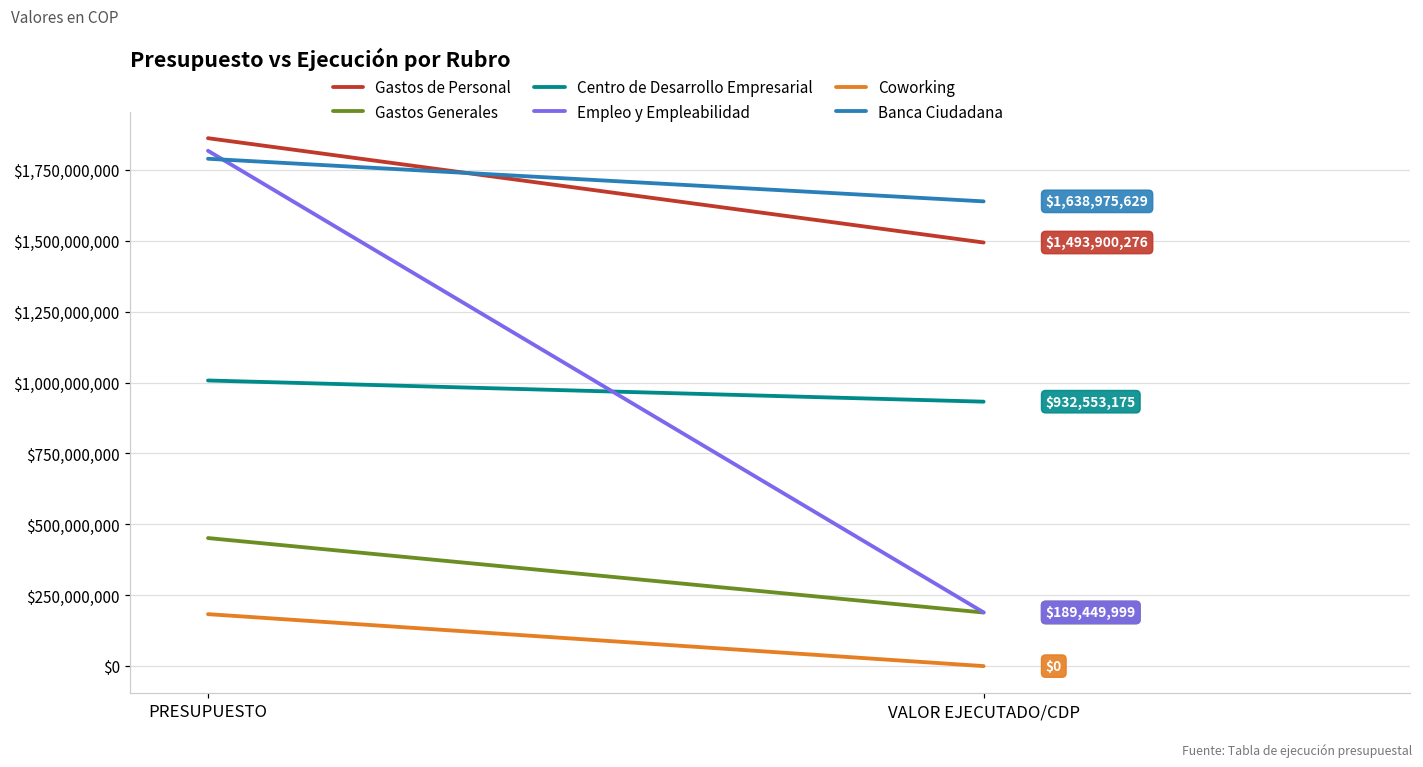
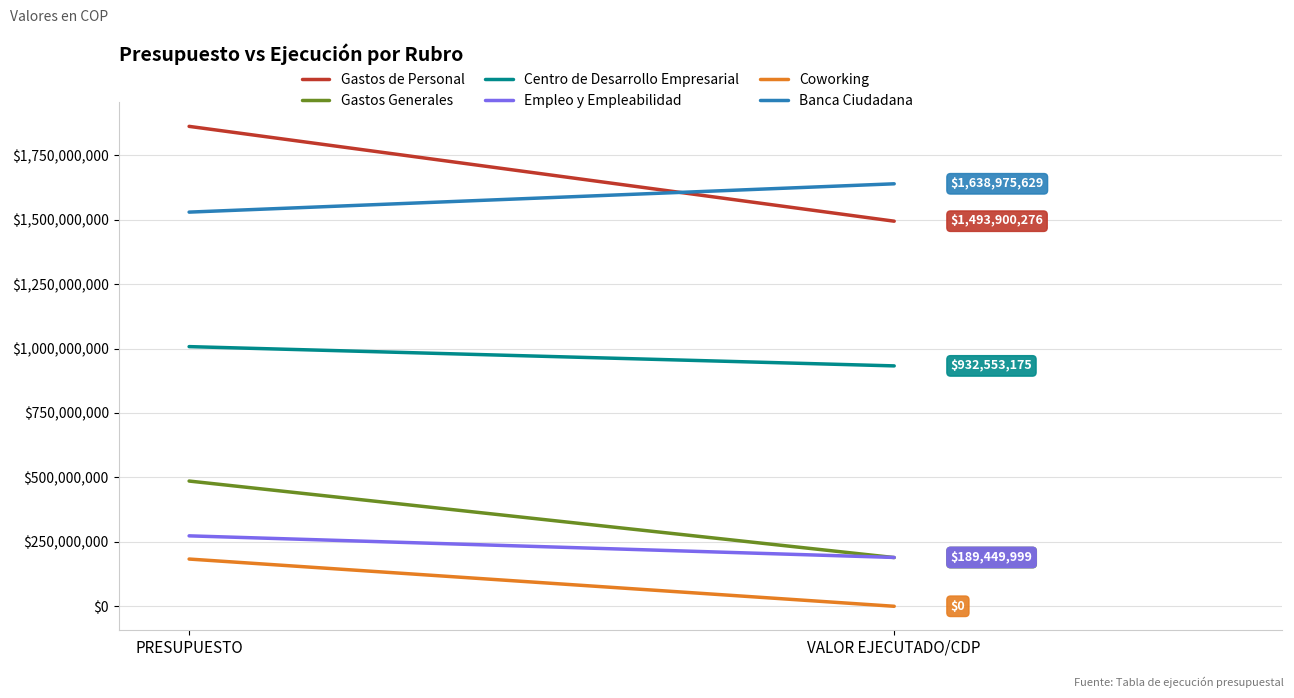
Gastos Generales, PRESUPUESTO: $450,000,000 -> $490,000,000
Empleo y Empleabilidad, PRESUPUESTO: $1,820,000,000 -> $270,000,000
Banca Ciudadana, PRESUPUESTO: $1,790,000,000 -> $1,530,000,000
